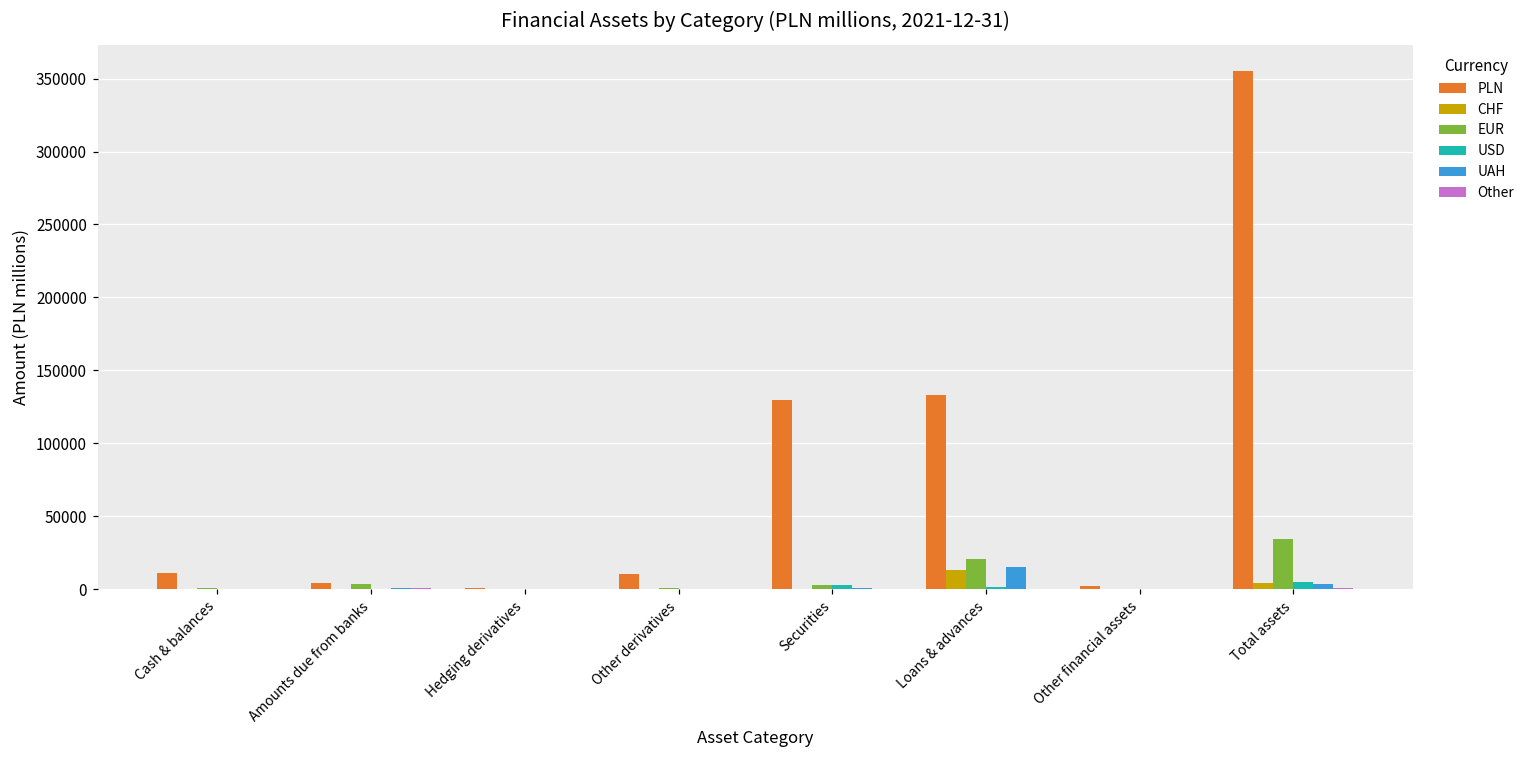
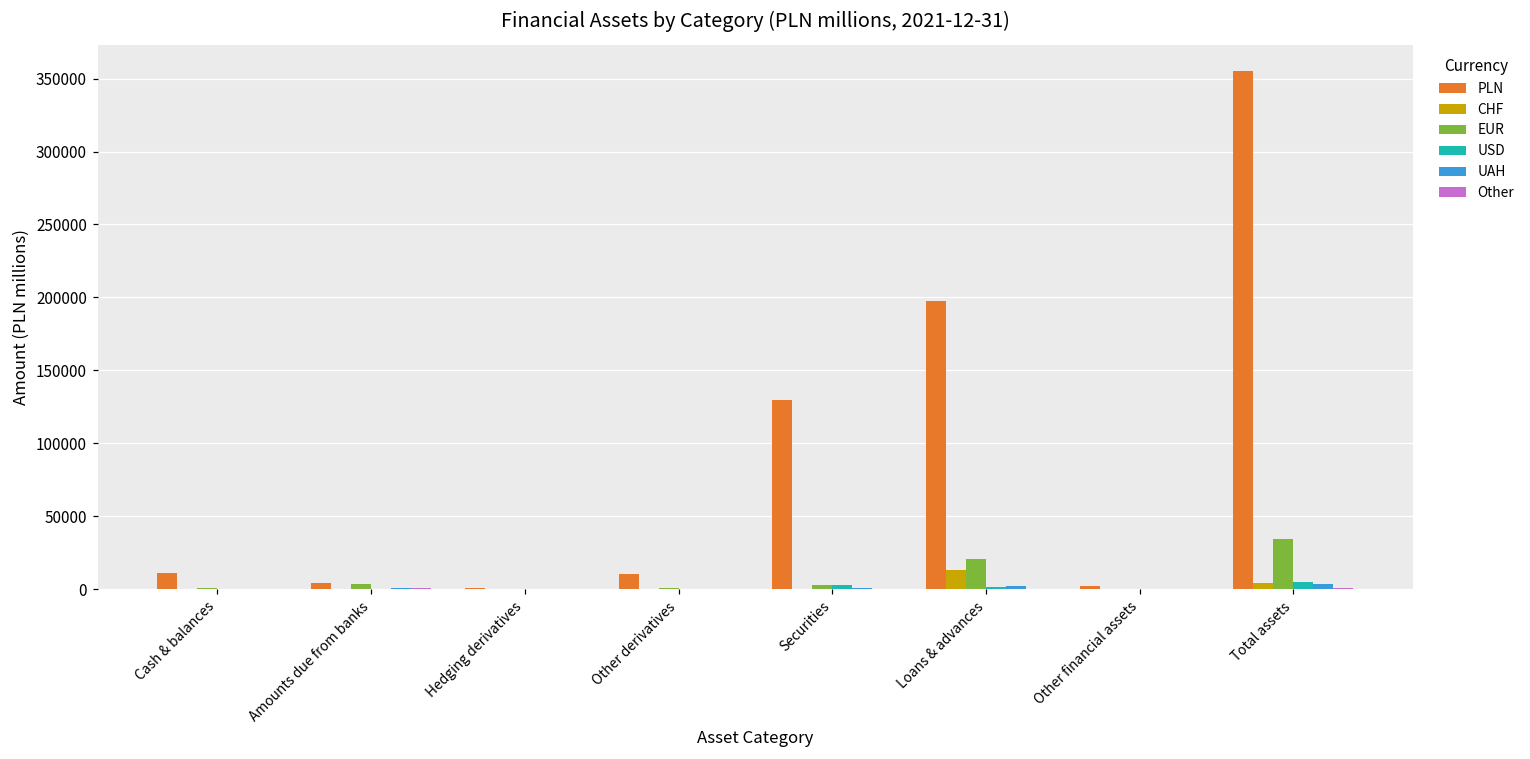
PLN, Loans & advances: 133000 -> 197000
UAH, Loans & advances: 15000 -> 2000
